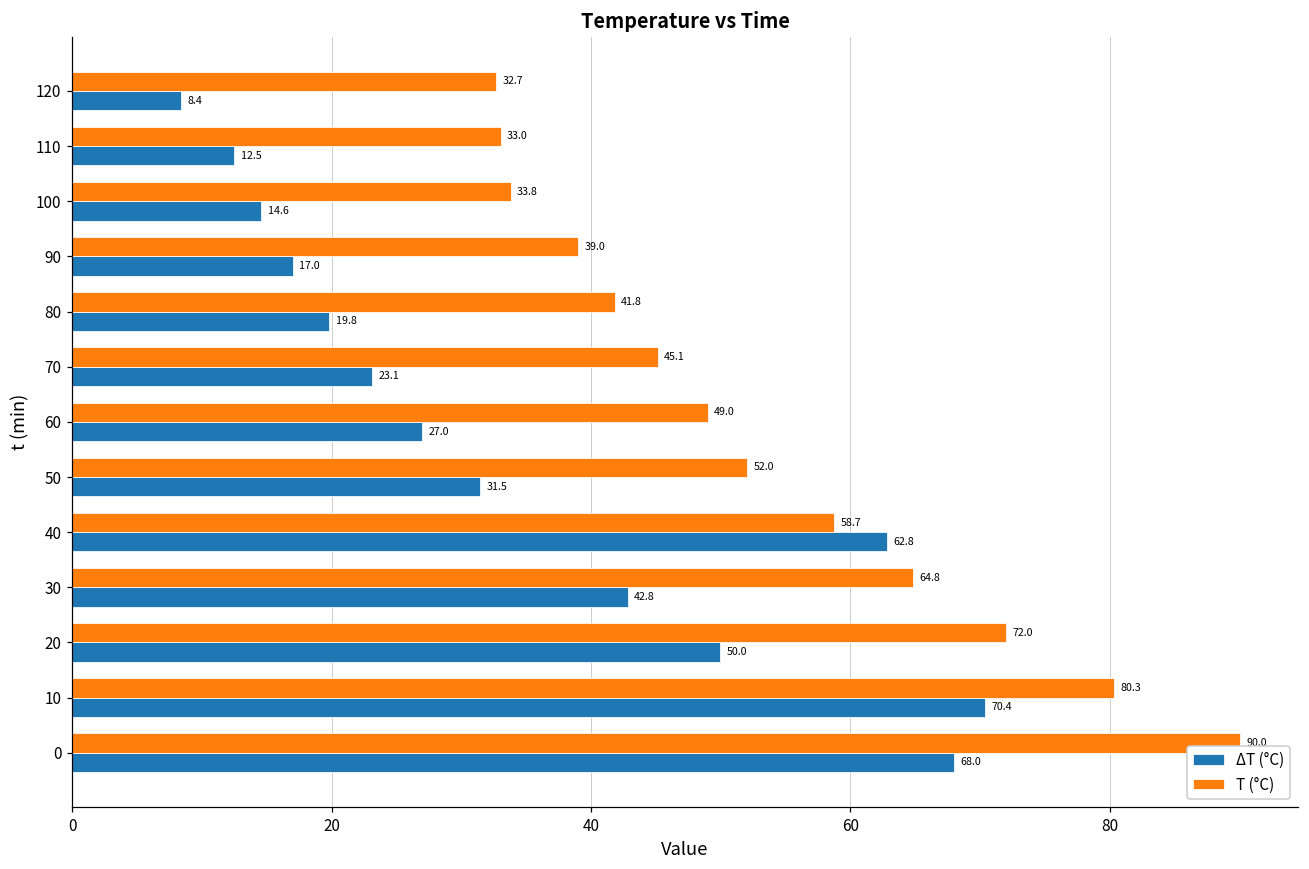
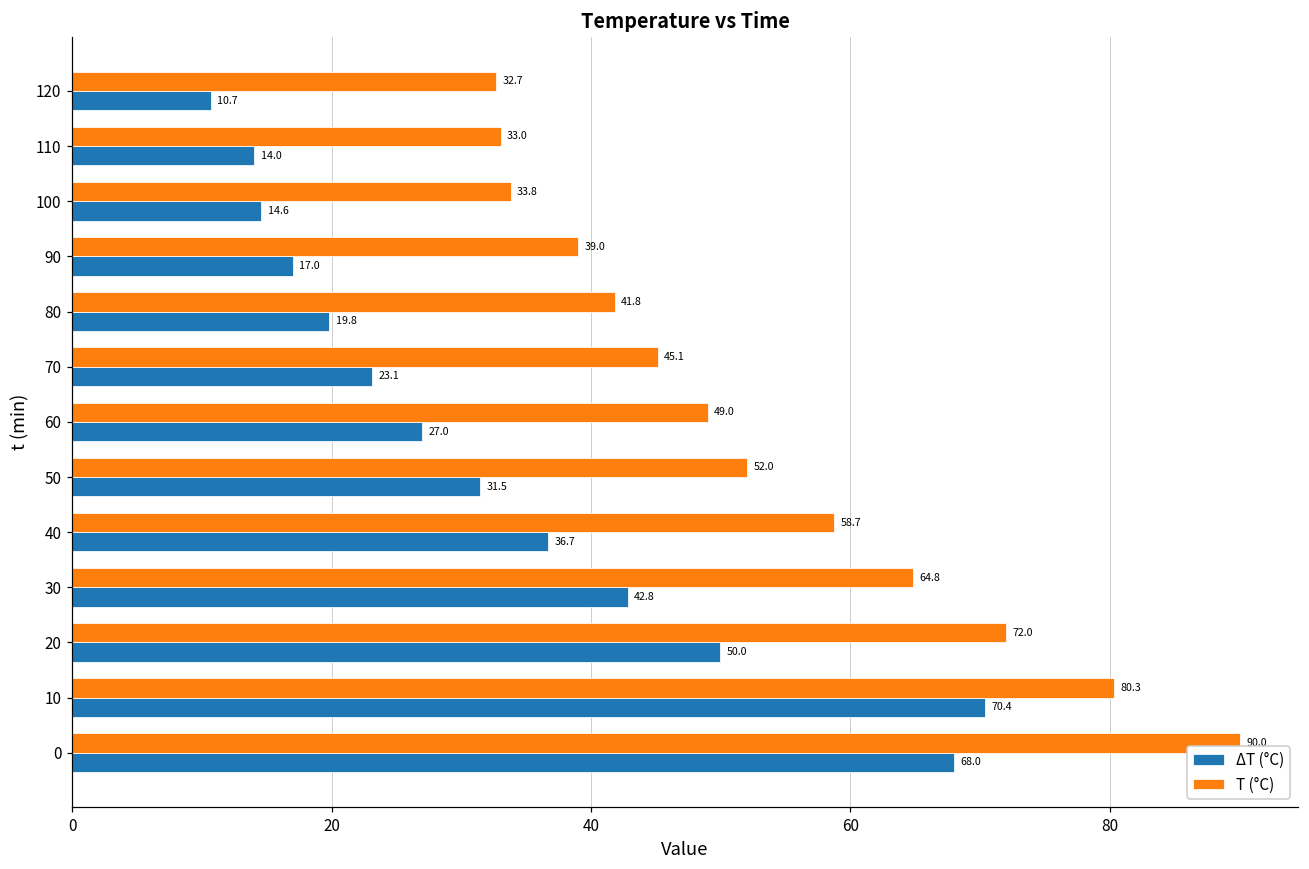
ΔT (°C), 120: 8.4 -> 10.7
ΔT (°C), 110: 12.5 -> 14.0
ΔT (°C), 40: 62.8 -> 36.7
